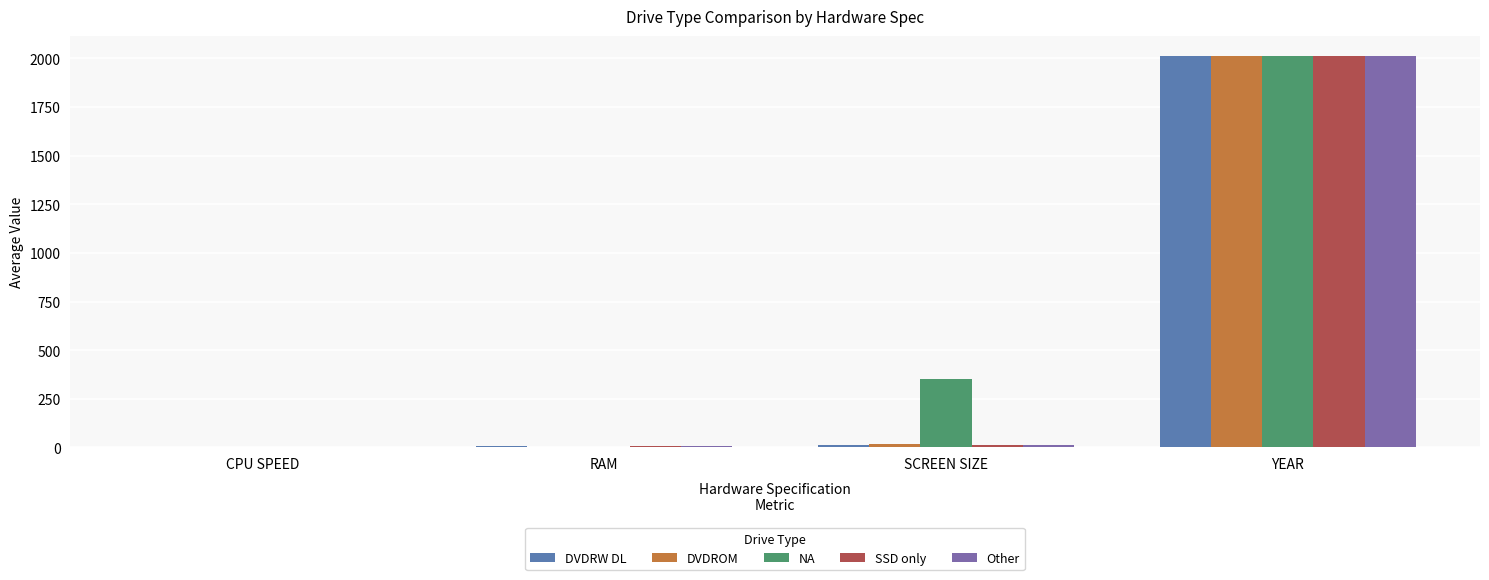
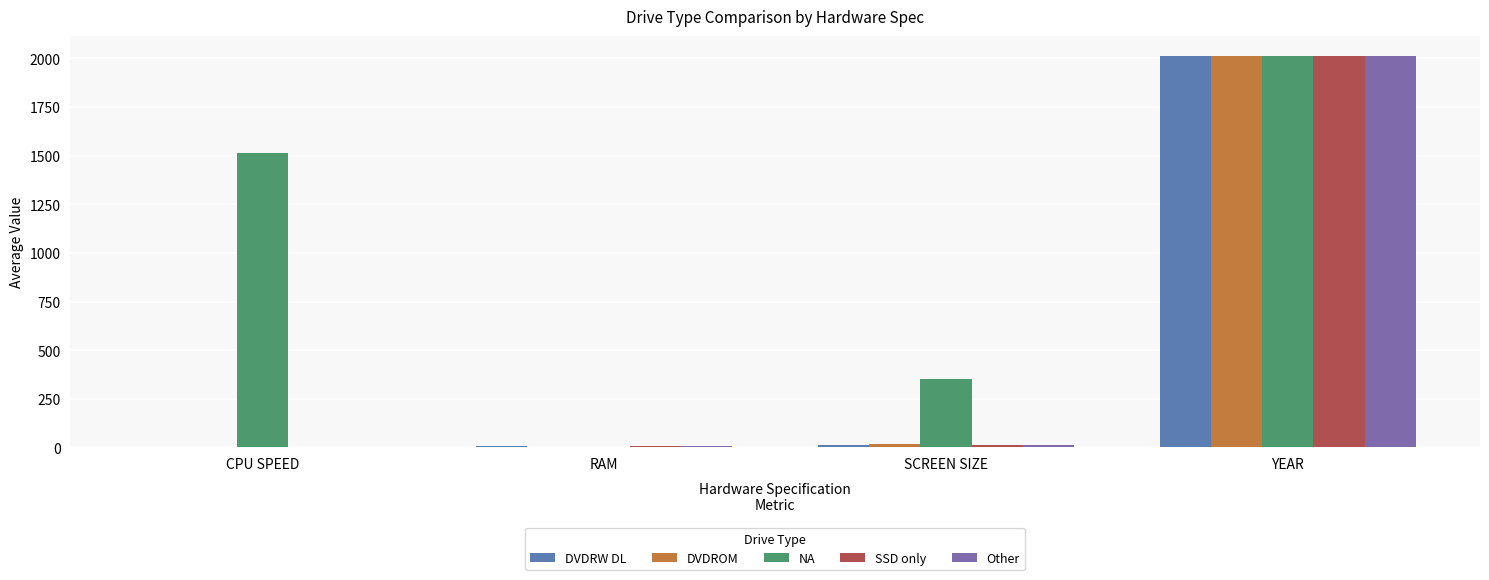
NA, CPU SPEED: 0 -> 1510
